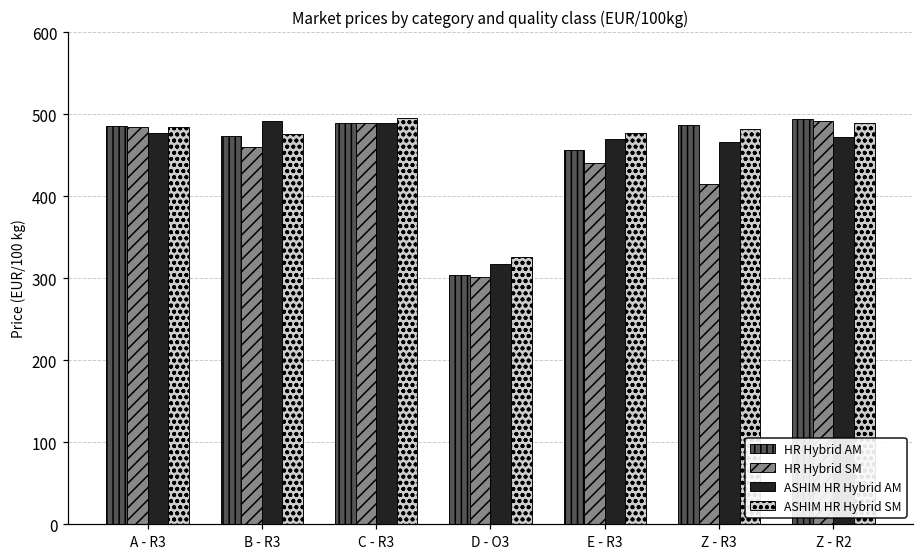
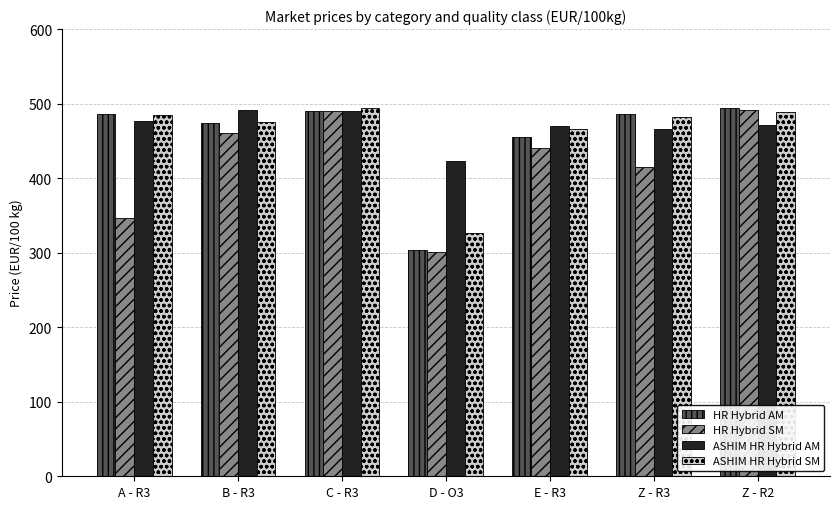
HR Hybrid SM, A - R3: 480 -> 350
ASHIM HR Hybrid AM, D - O3: 320 -> 420
ASHIM HR Hybrid SM, E - R3: 480 -> 470
